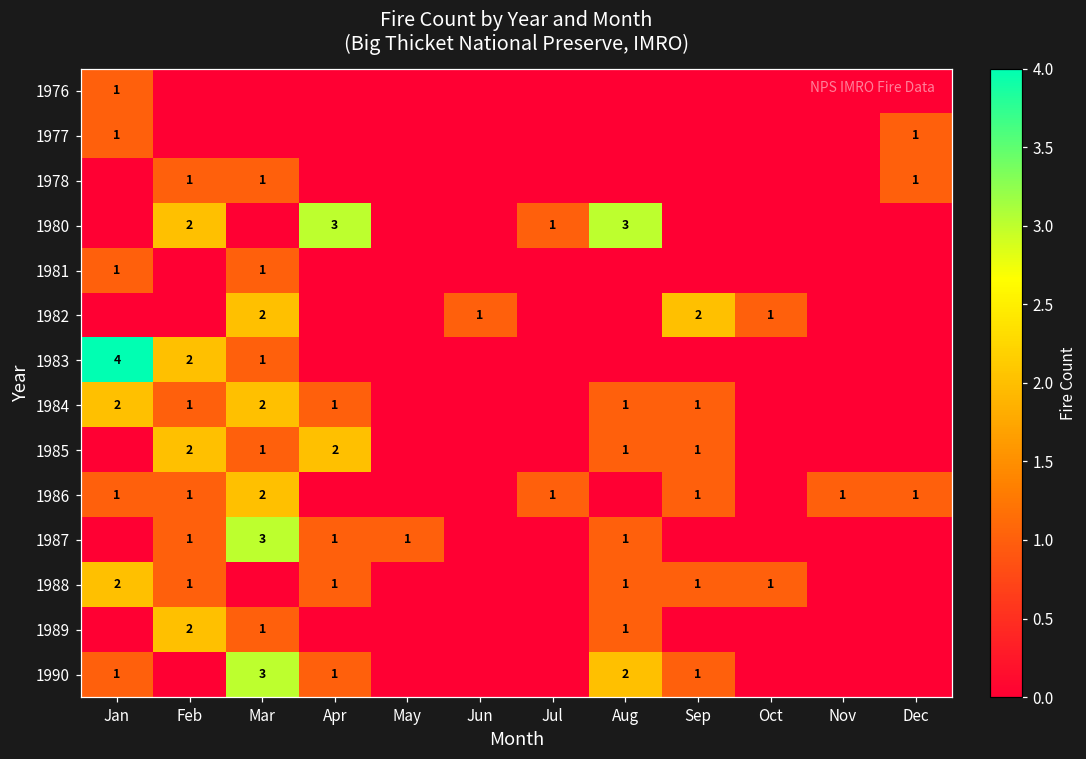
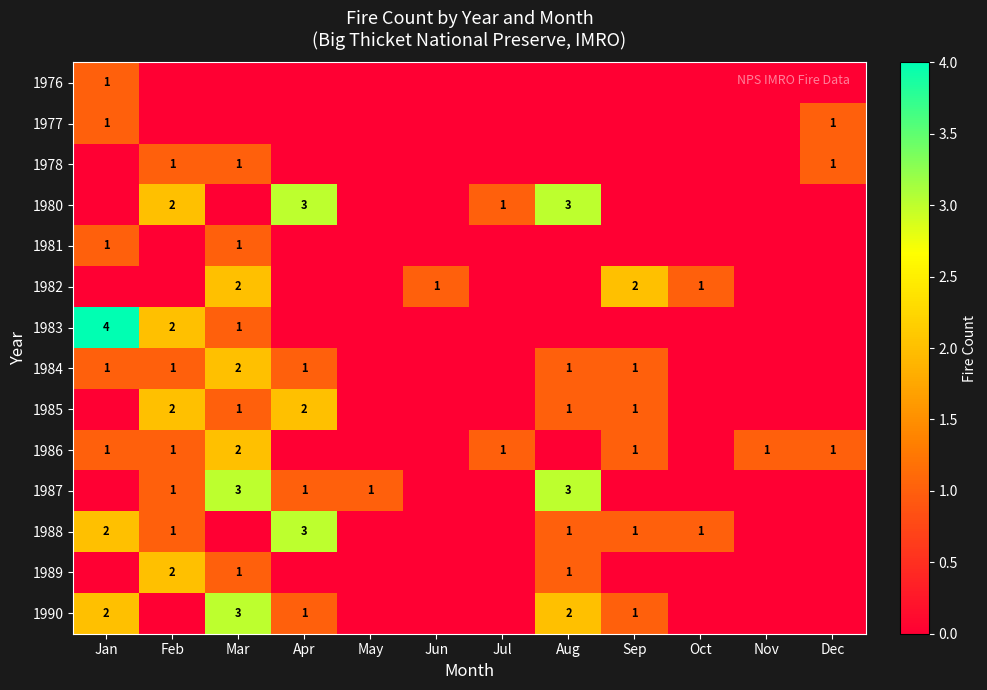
1984, Jan: 2 -> 1
1987, Aug: 1 -> 3
1988, Apr: 1 -> 3
1990, Jan: 1 -> 2
